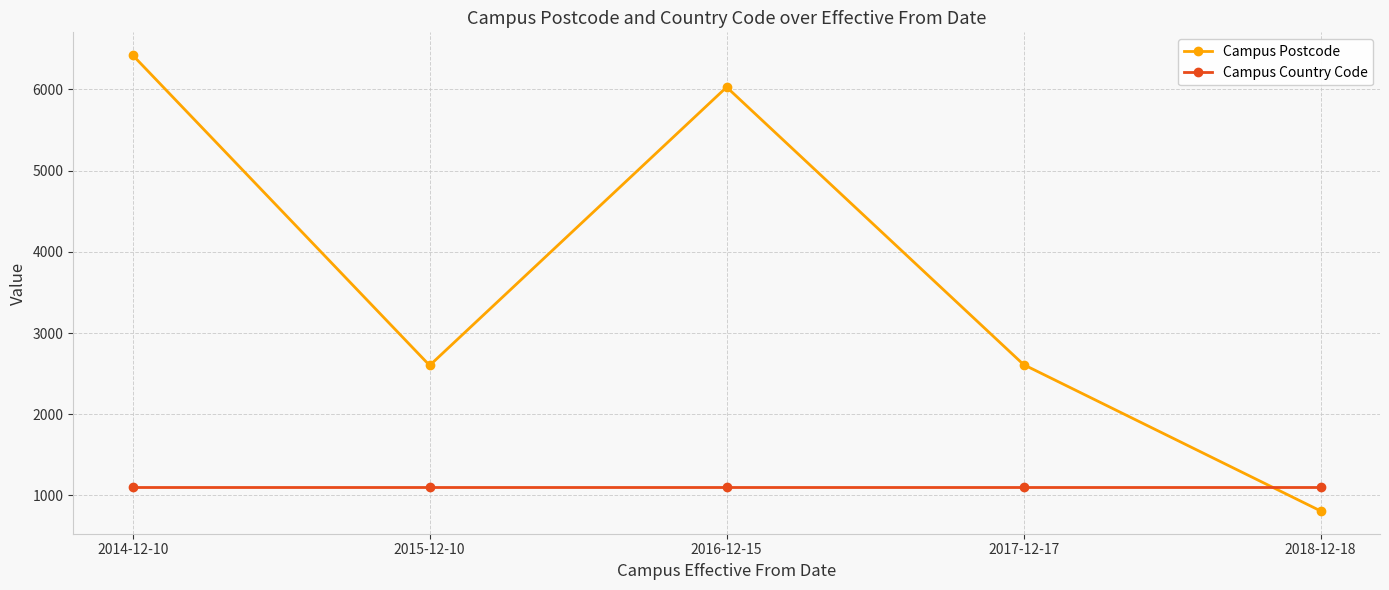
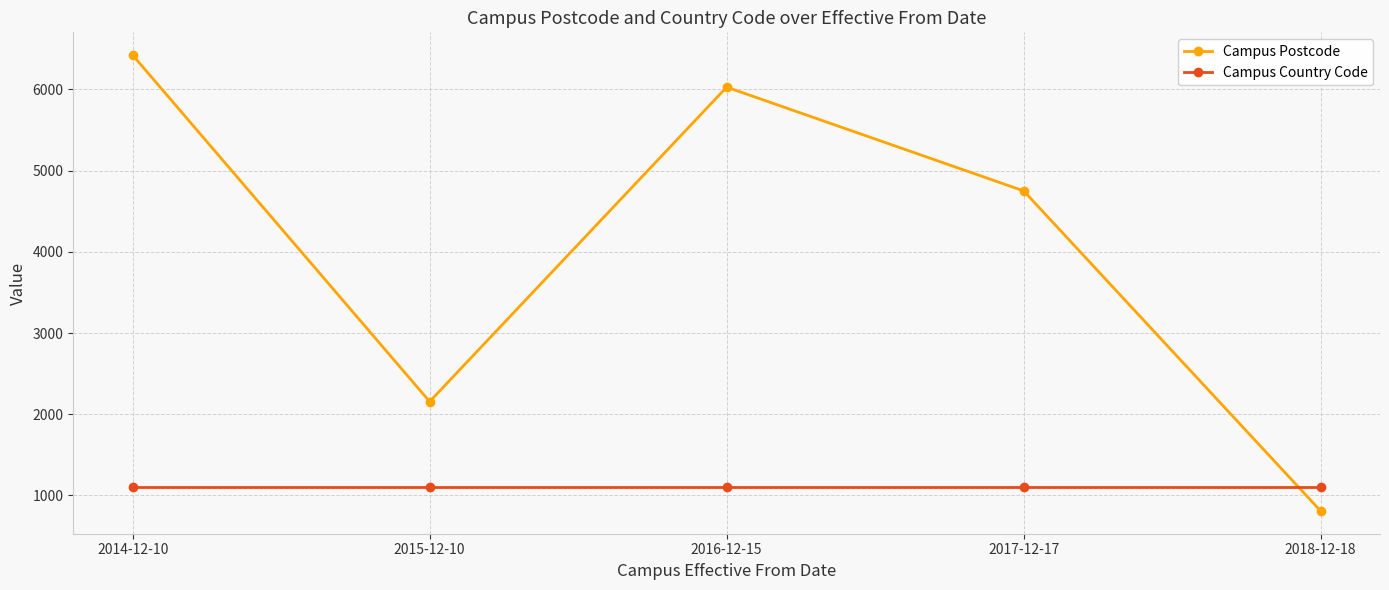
Campus Postcode, 2015-12-10: 2600 -> 2200
Campus Postcode, 2017-12-17: 2600 -> 4800
